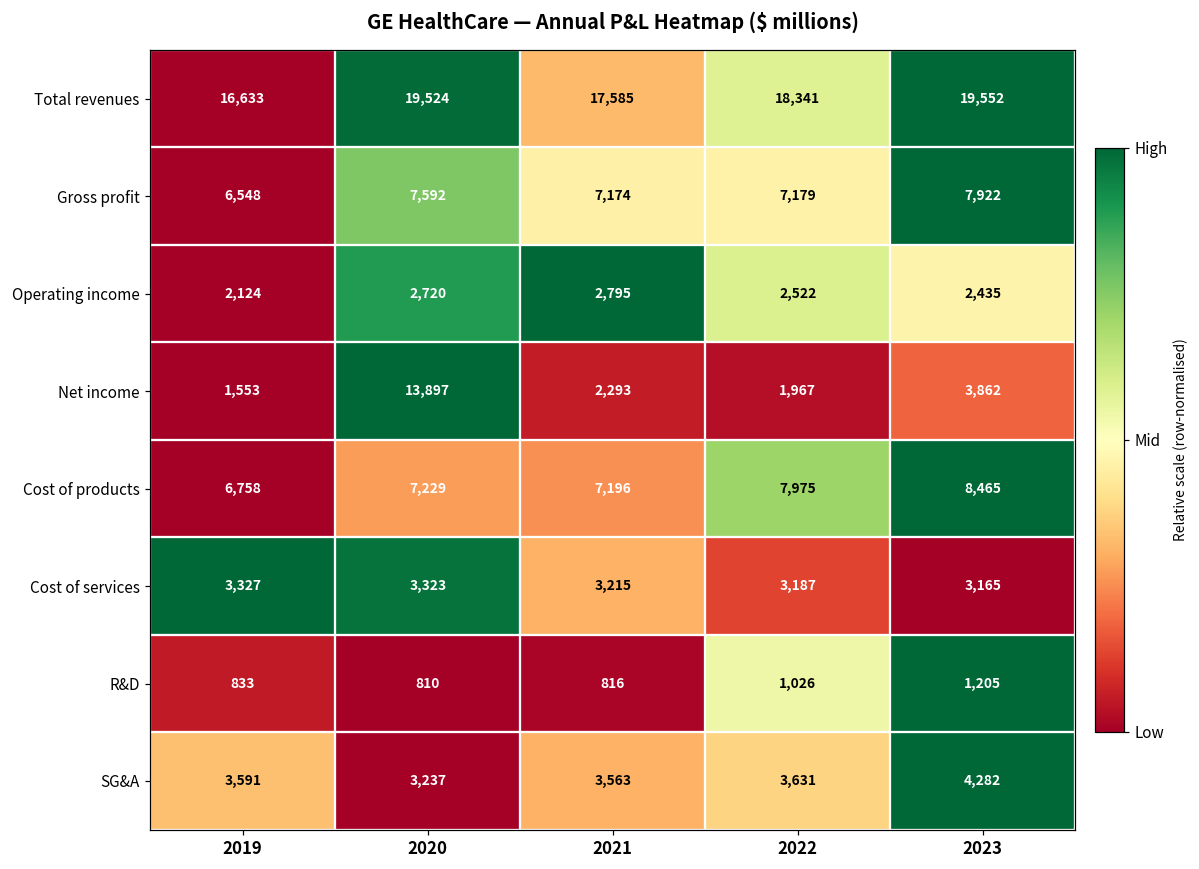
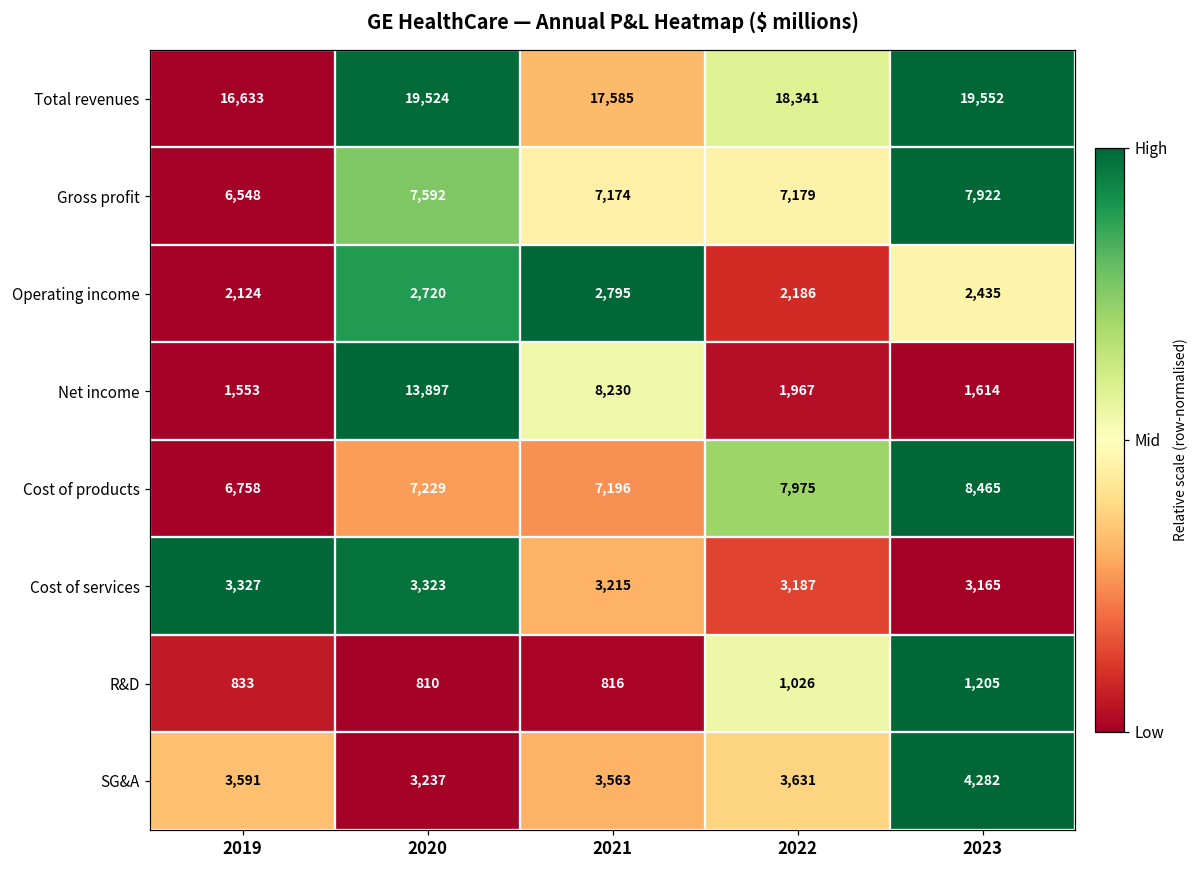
Operating income, 2022: 2,522 -> 2,186
Net income, 2021: 2,293 -> 8,230
Net income, 2023: 3,862 -> 1,614
